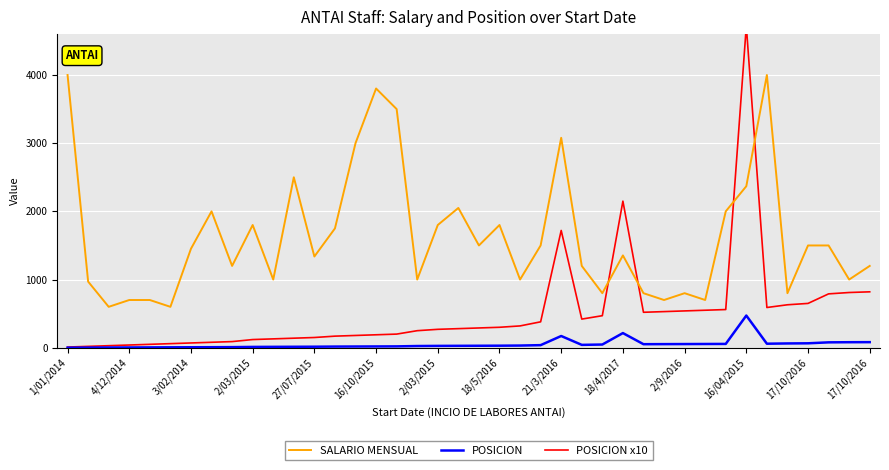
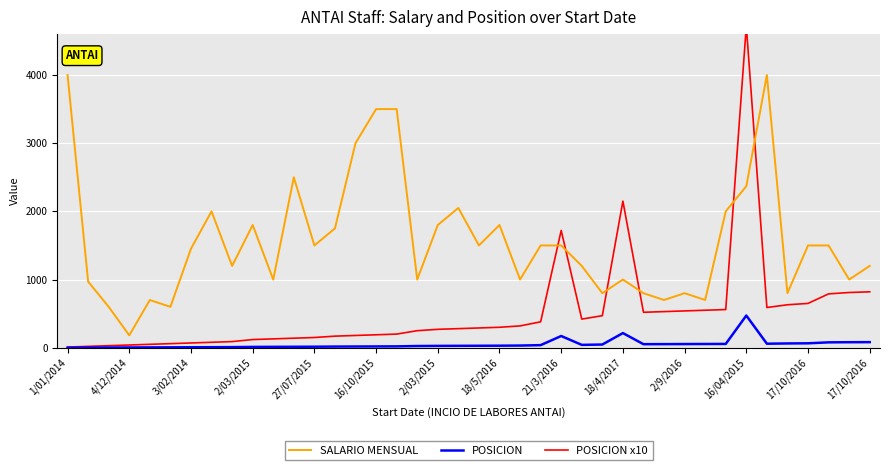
SALARIO MENSUAL, 4/12/2014: 700 -> 200
SALARIO MENSUAL, 27/07/2015: 1300 -> 1500
SALARIO MENSUAL, 16/10/2015: 3800 -> 3500
SALARIO MENSUAL, 21/3/2016: 3100 -> 1500
SALARIO MENSUAL, 18/4/2017: 1400 -> 1000
